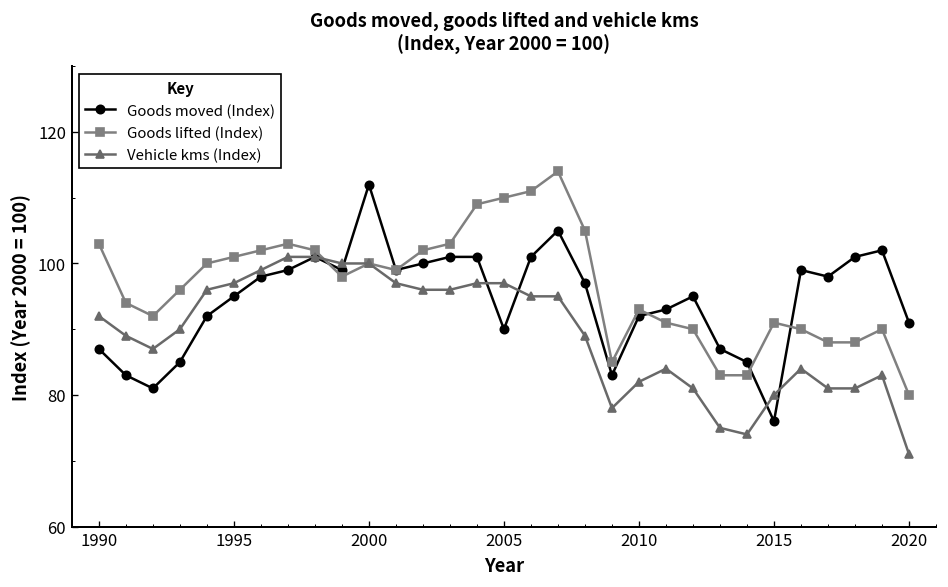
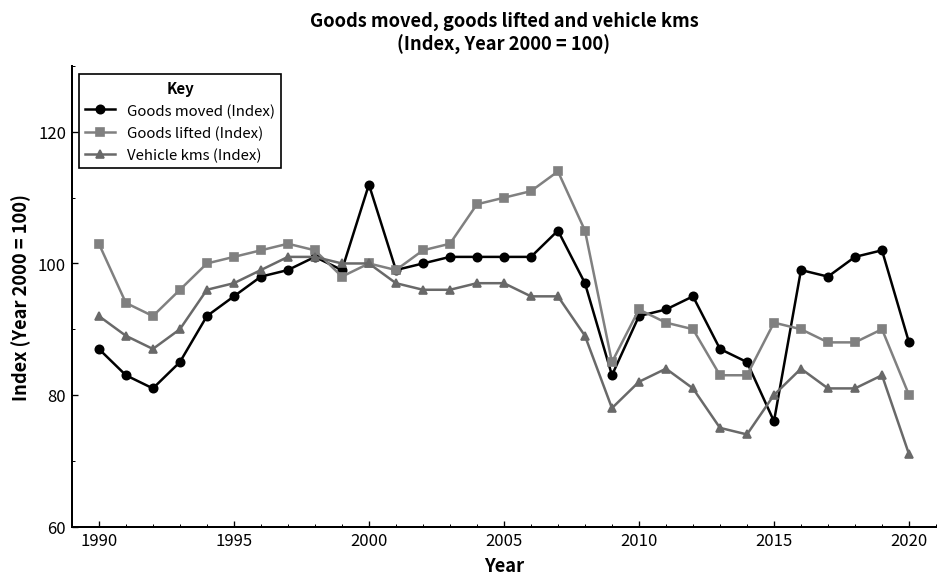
Goods moved (Index), 2005: 90 -> 101
Goods moved (Index), 2020: 91 -> 88
